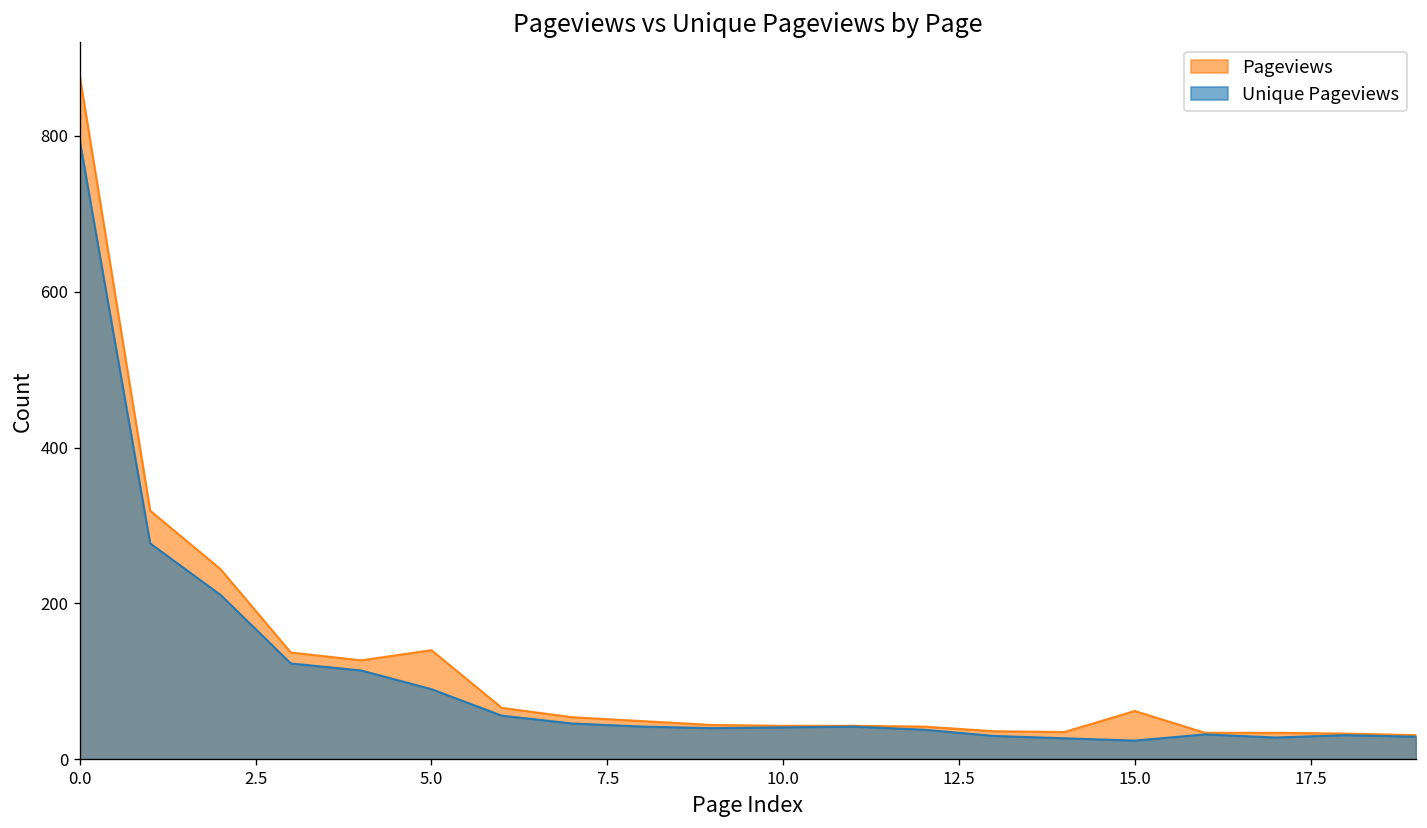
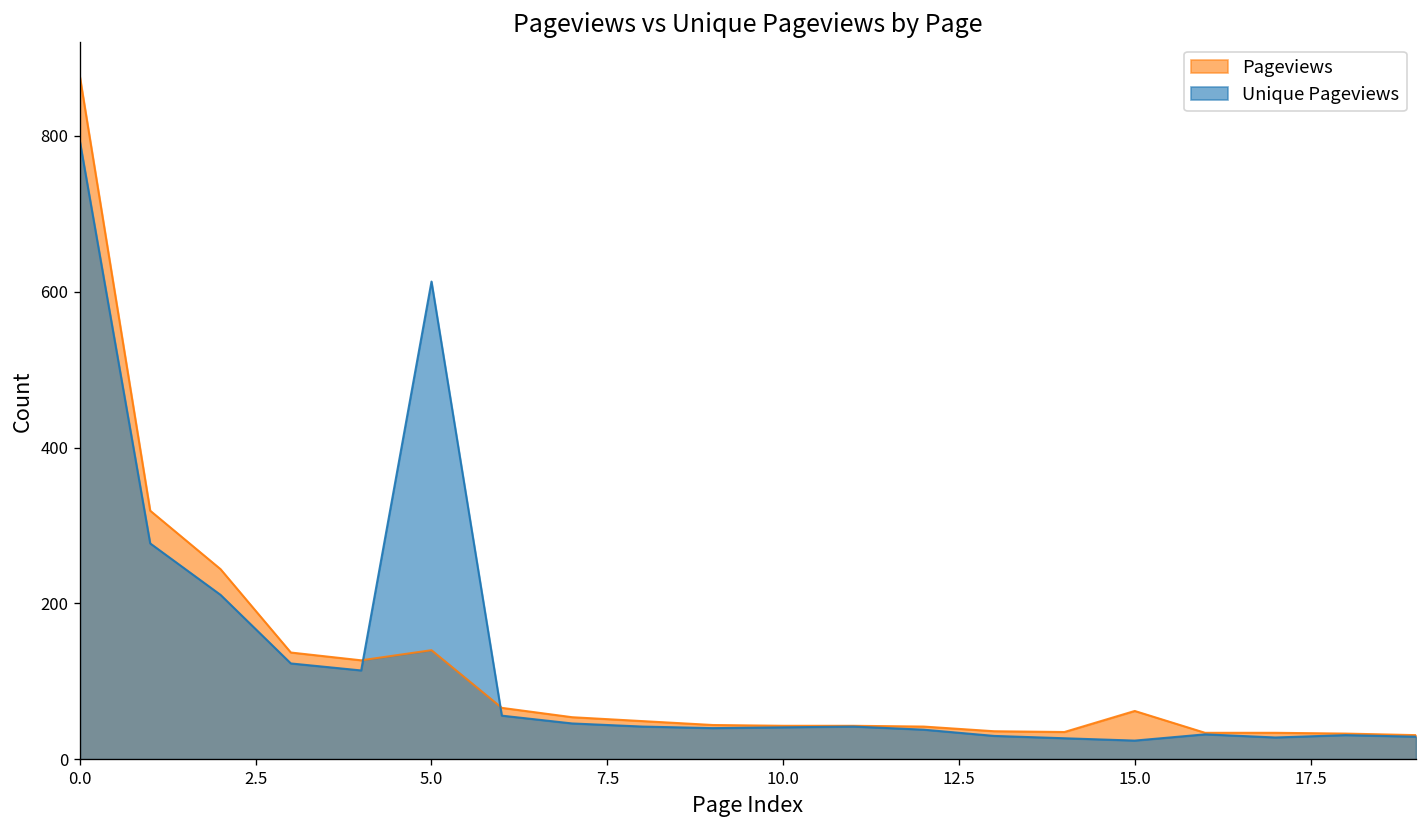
Unique Pageviews, 5.0: 90 -> 610
